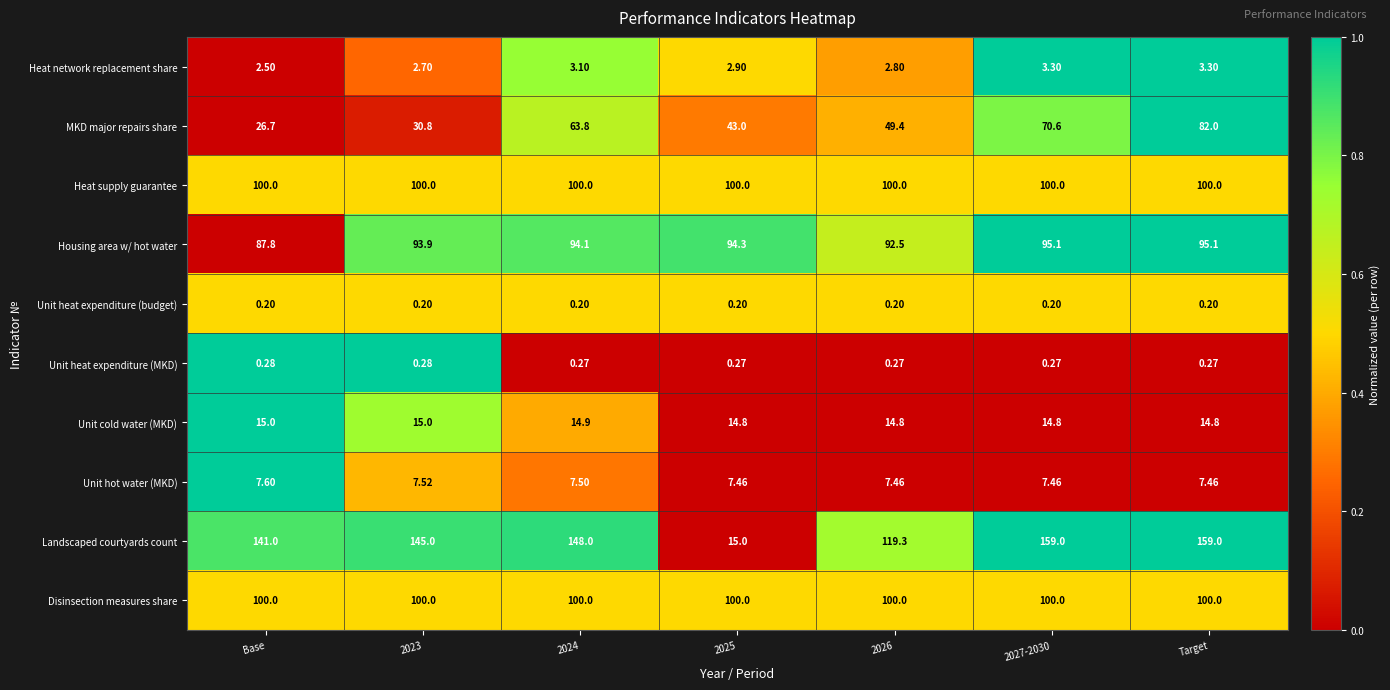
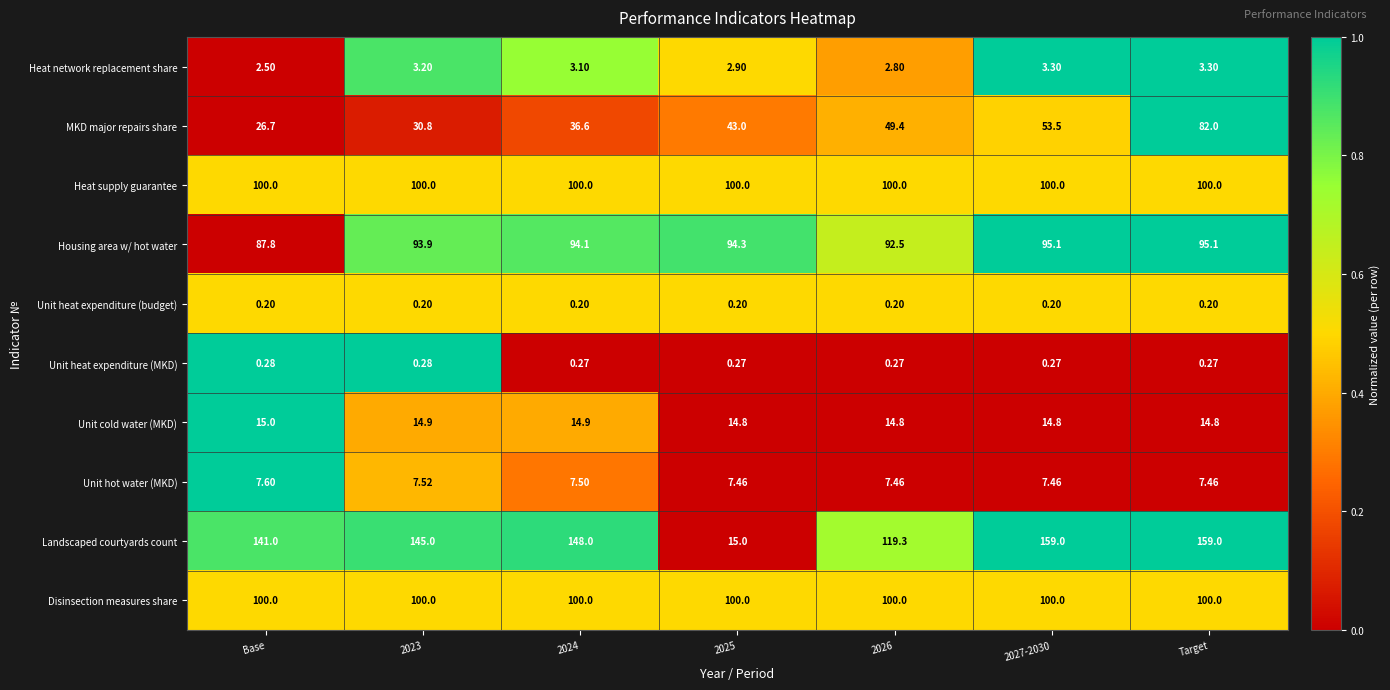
Heat network replacement share, 2023: 2.70 -> 3.20
MKD major repairs share, 2024: 63.8 -> 36.6
MKD major repairs share, 2027-2030: 70.6 -> 53.5
Unit cold water (MKD), 2023: 15.0 -> 14.9
